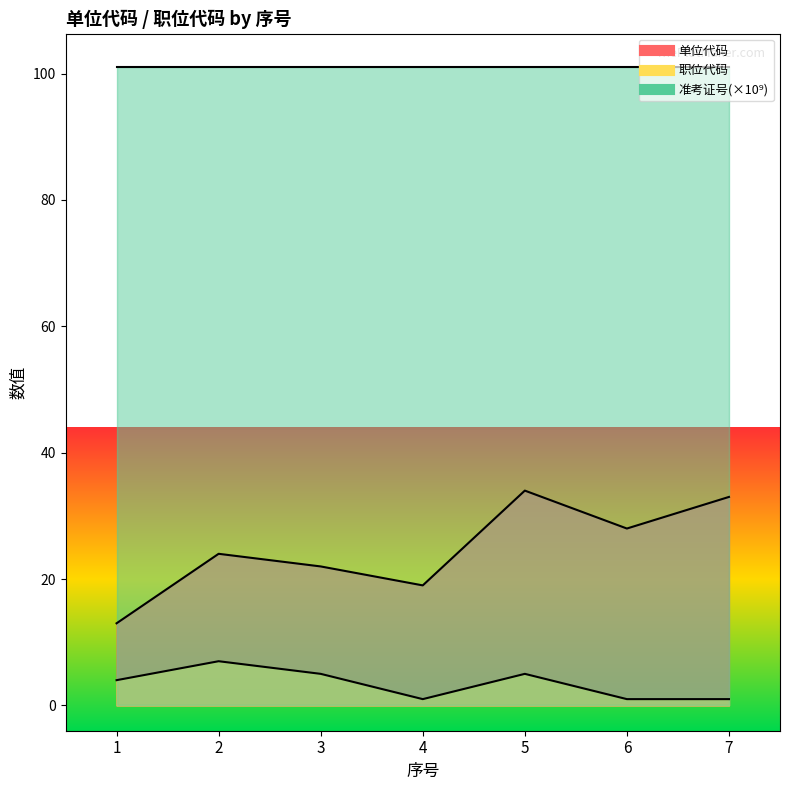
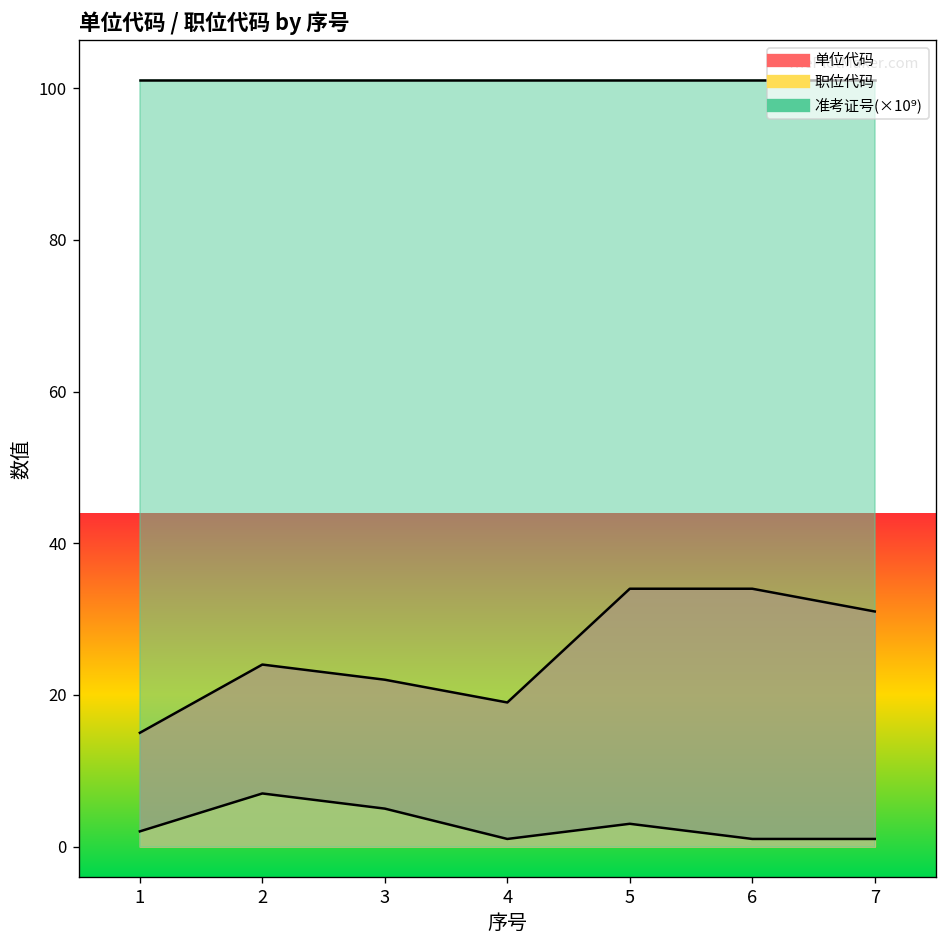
单位代码, 1: 13 -> 15
职位代码, 1: 4 -> 2
职位代码, 5: 5 -> 3
单位代码, 6: 28 -> 34
单位代码, 7: 33 -> 31
